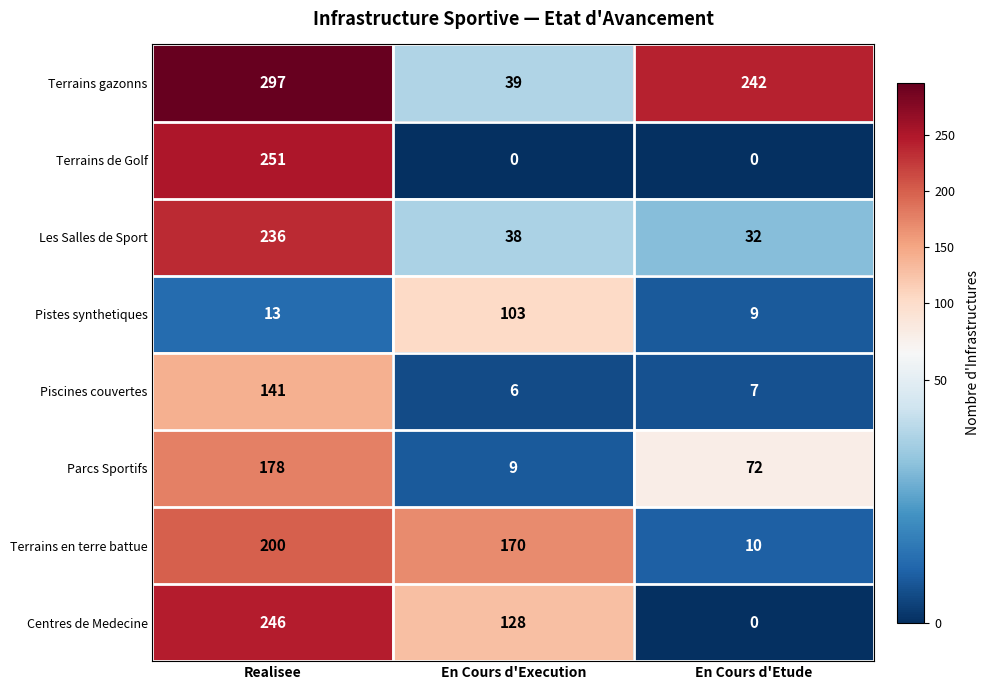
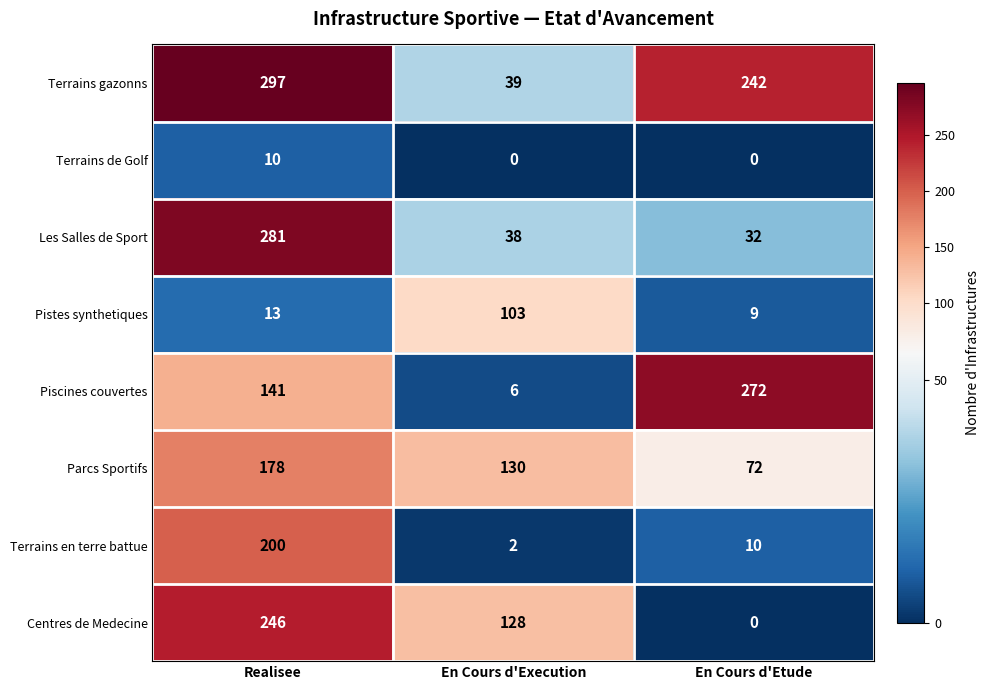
Terrains de Golf, Realisee: 251 -> 10
Les Salles de Sport, Realisee: 236 -> 281
Piscines couvertes, En Cours d'Etude: 7 -> 272
Parcs Sportifs, En Cours d'Execution: 9 -> 130
Terrains en terre battue, En Cours d'Execution: 170 -> 2
